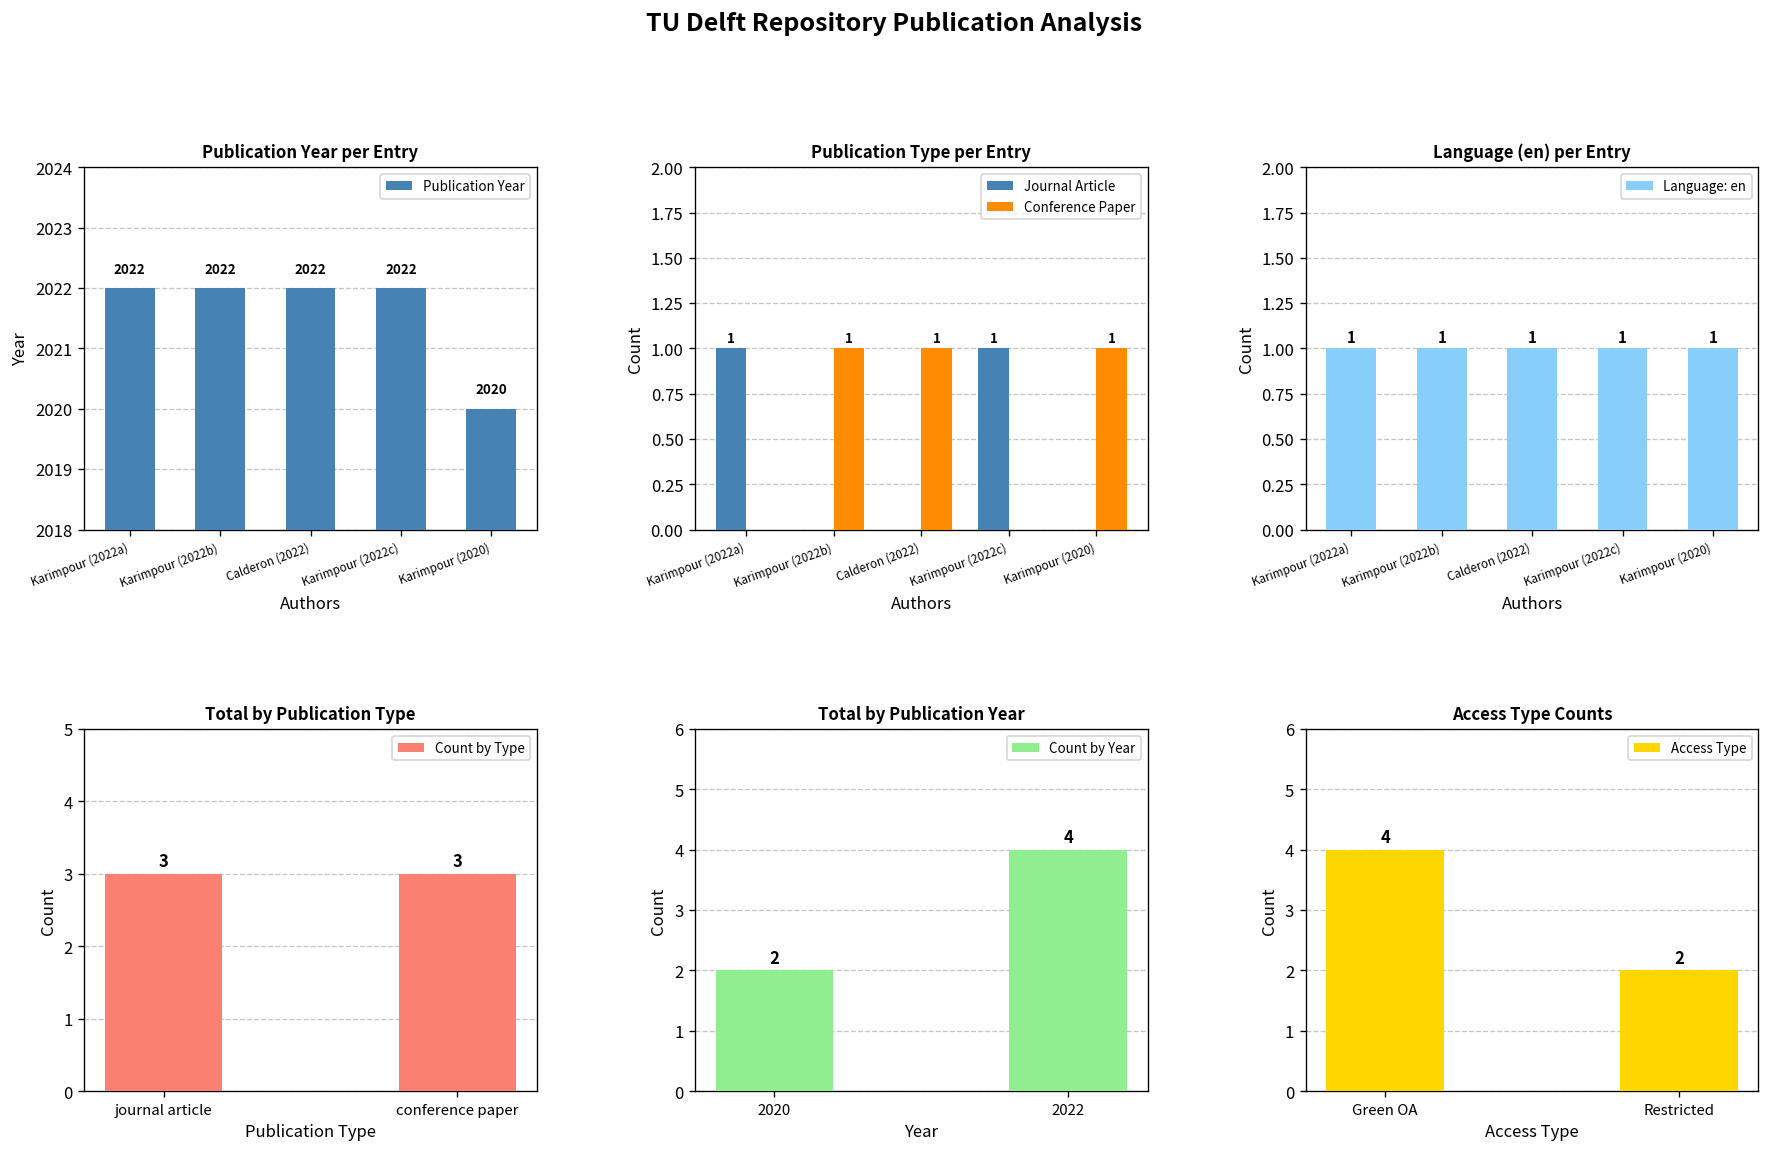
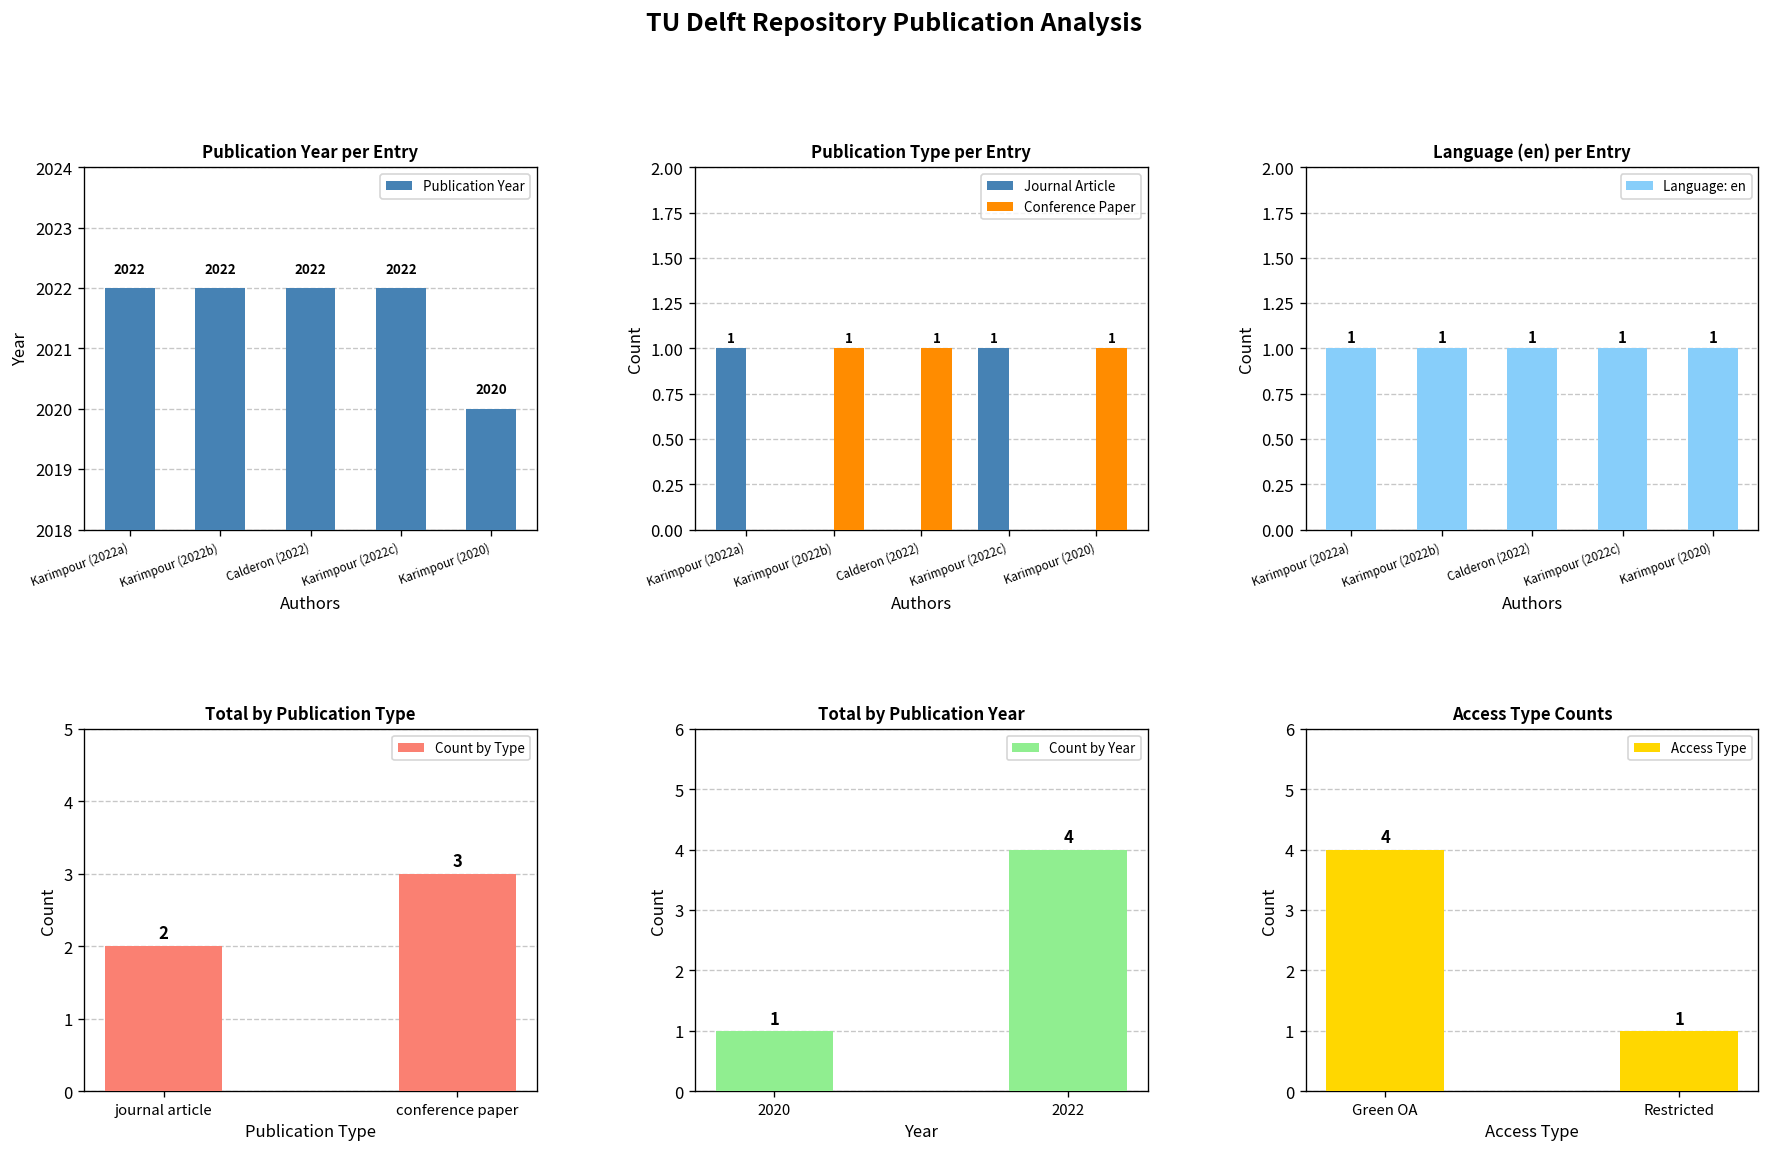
Total by Publication Type, journal article: 3 -> 2
Total by Publication Year, 2020: 2 -> 1
Access Type Counts, Restricted: 2 -> 1
